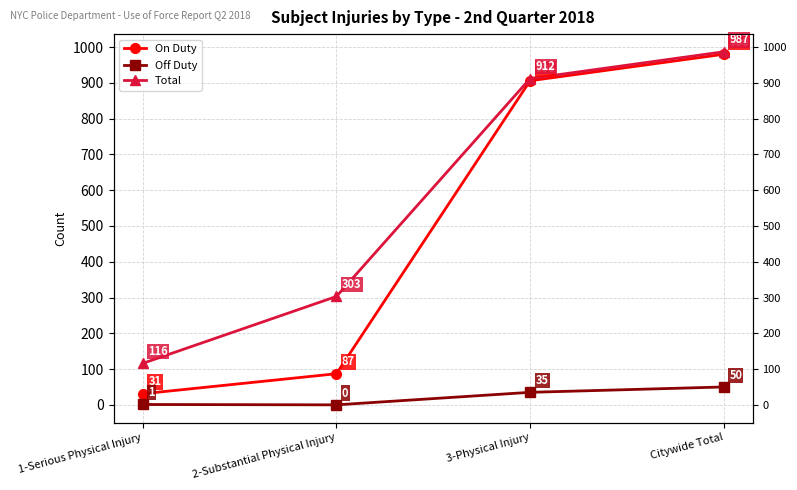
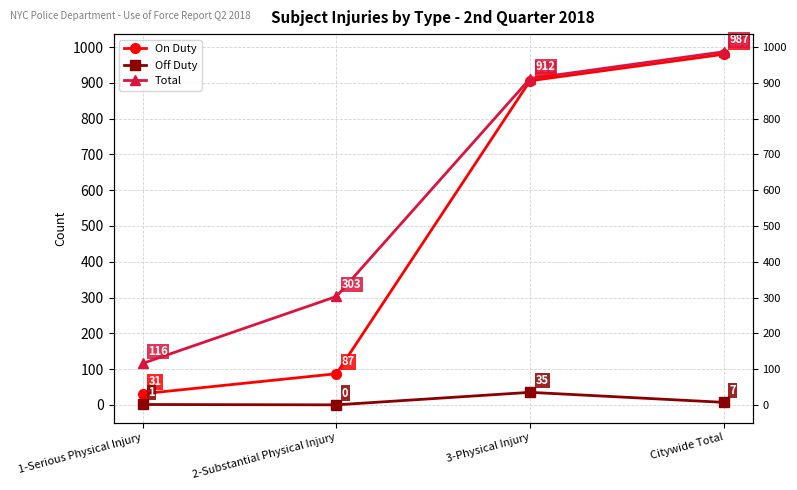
Off Duty, Citywide Total: 50 -> 7
